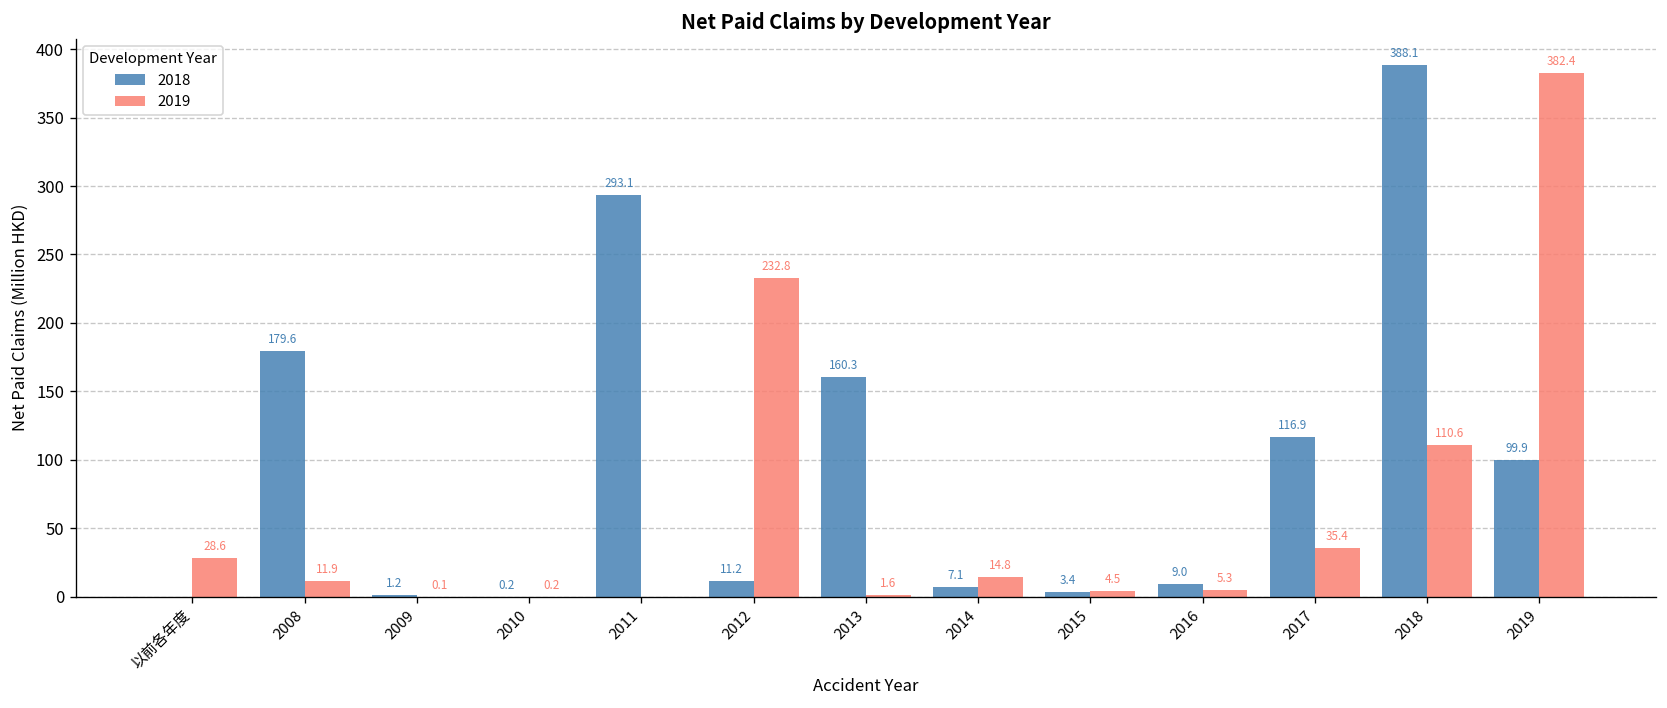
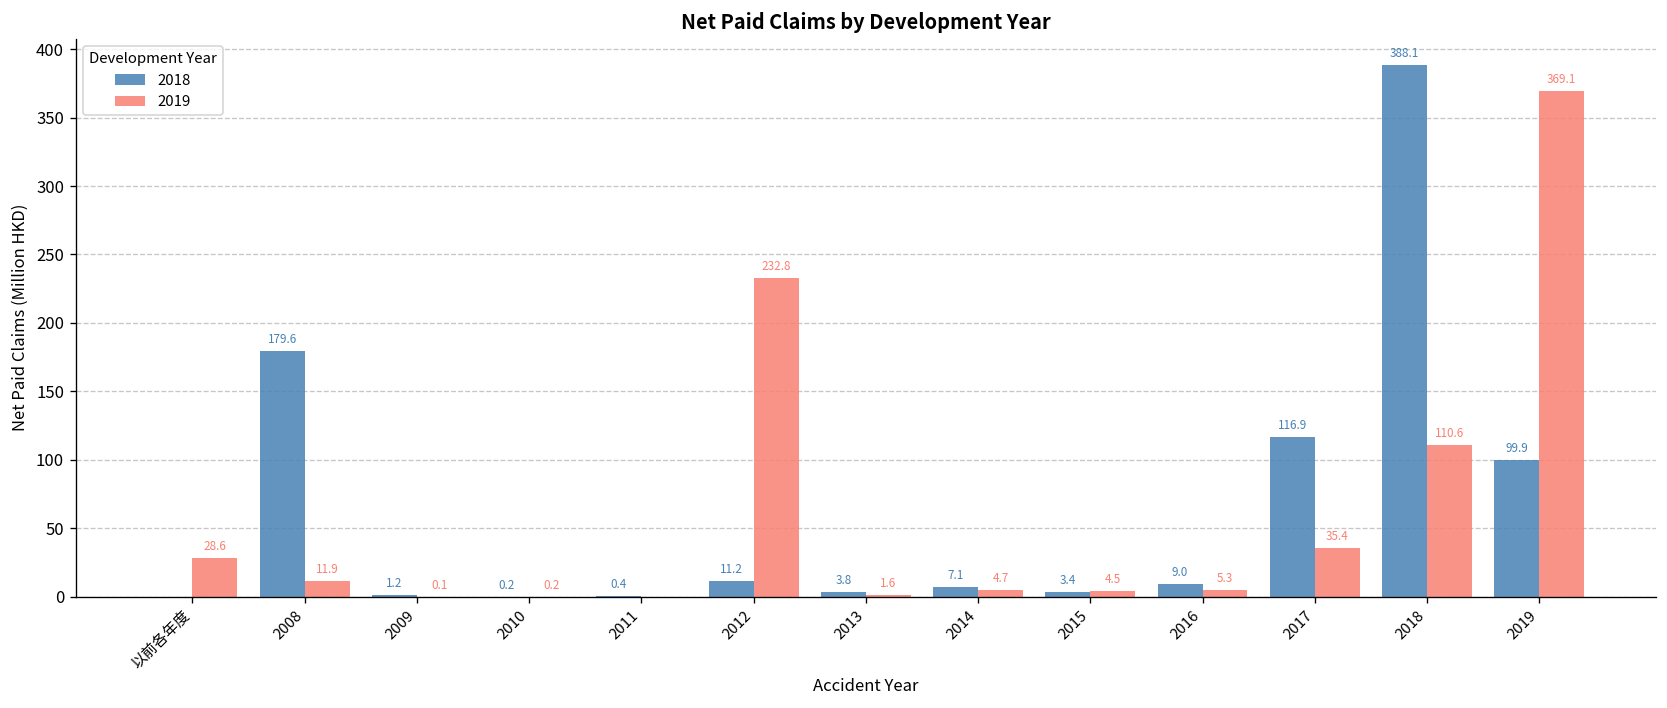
2018, 2011: 293.1 -> 0.4
2018, 2013: 160.3 -> 3.8
2019, 2014: 14.8 -> 4.7
2019, 2019: 382.4 -> 369.1
